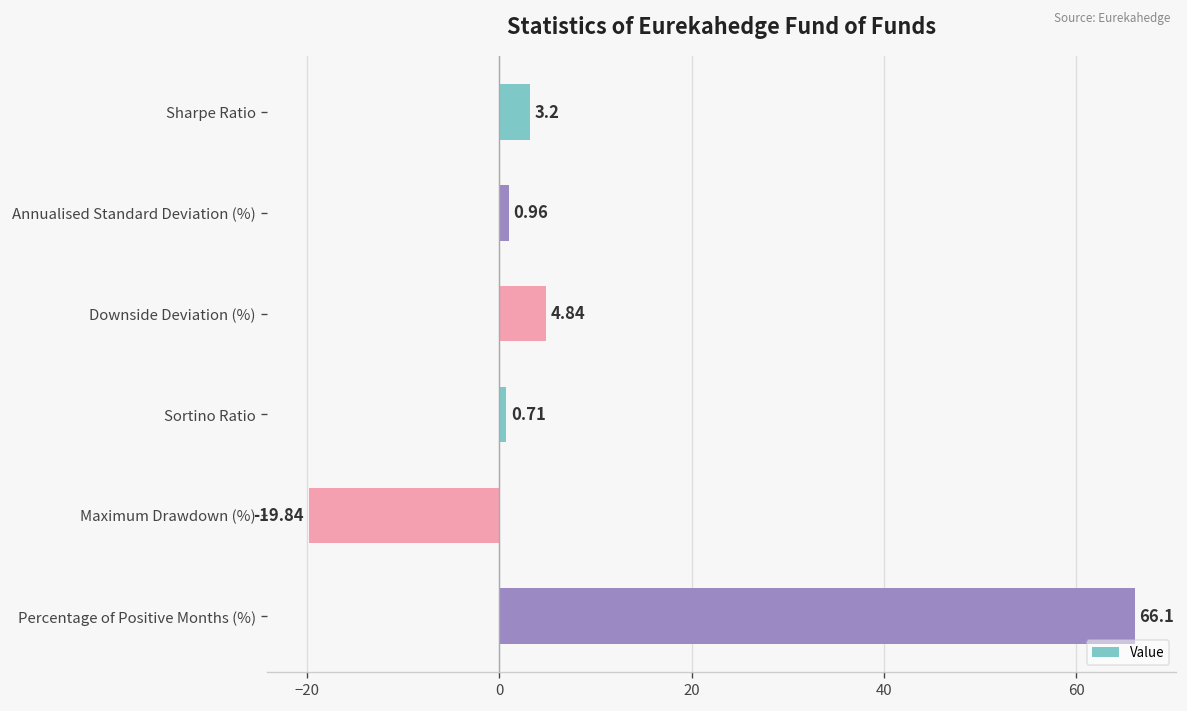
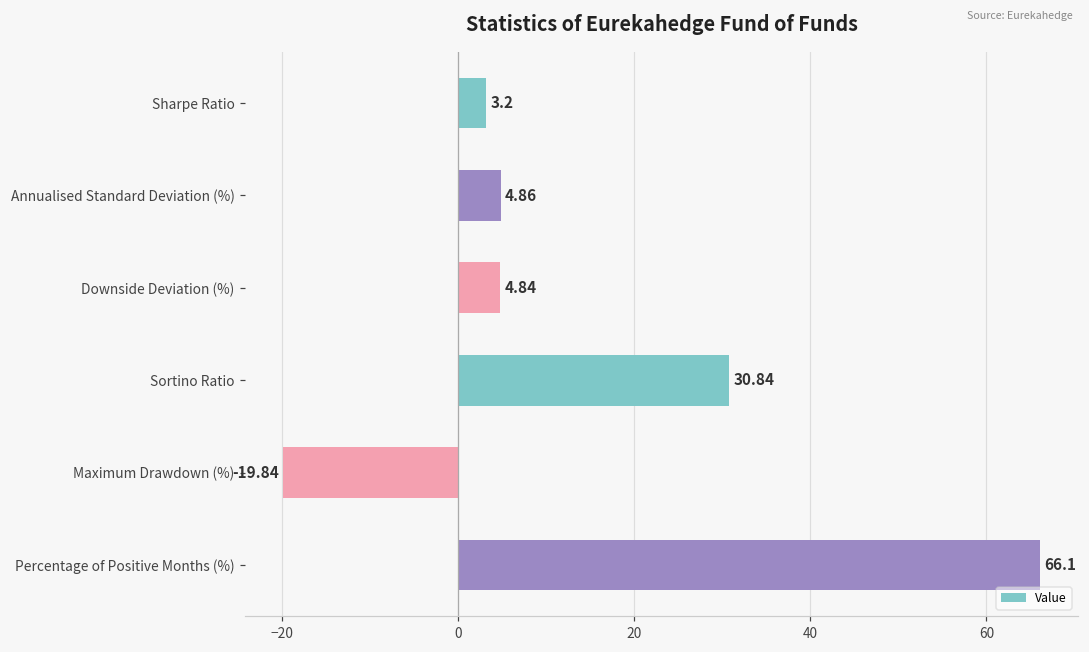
Annualised Standard Deviation (%): 0.96 -> 4.86
Sortino Ratio: 0.71 -> 30.84
